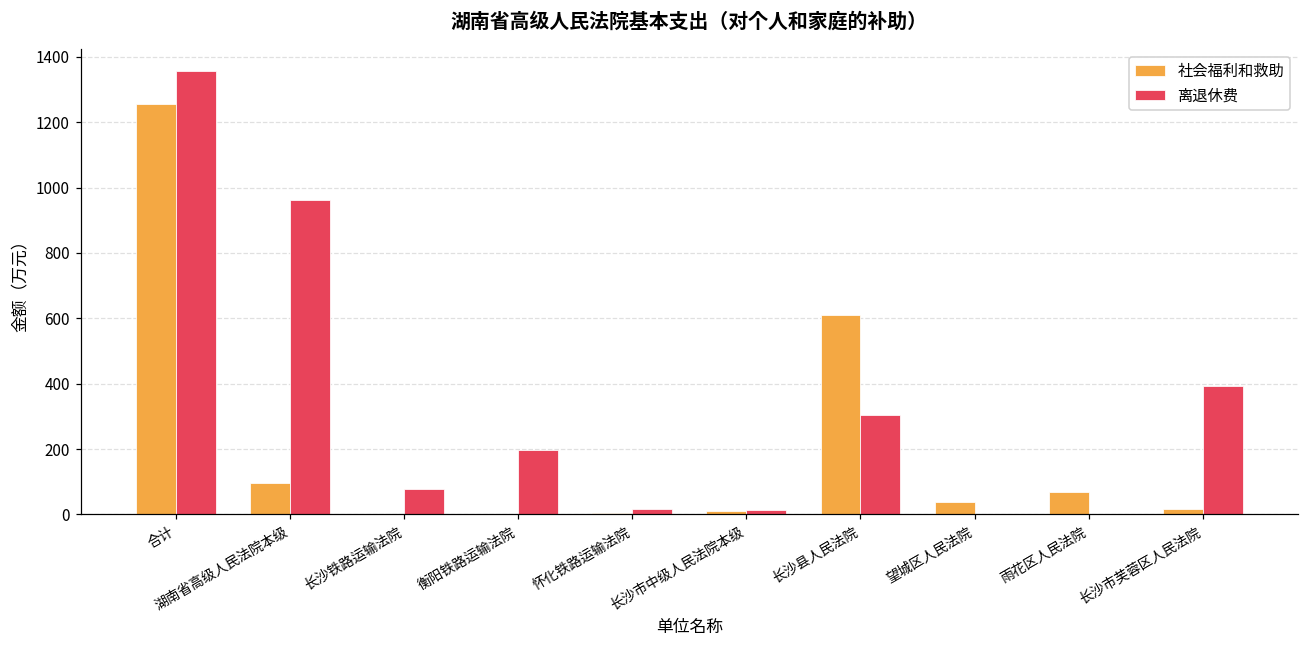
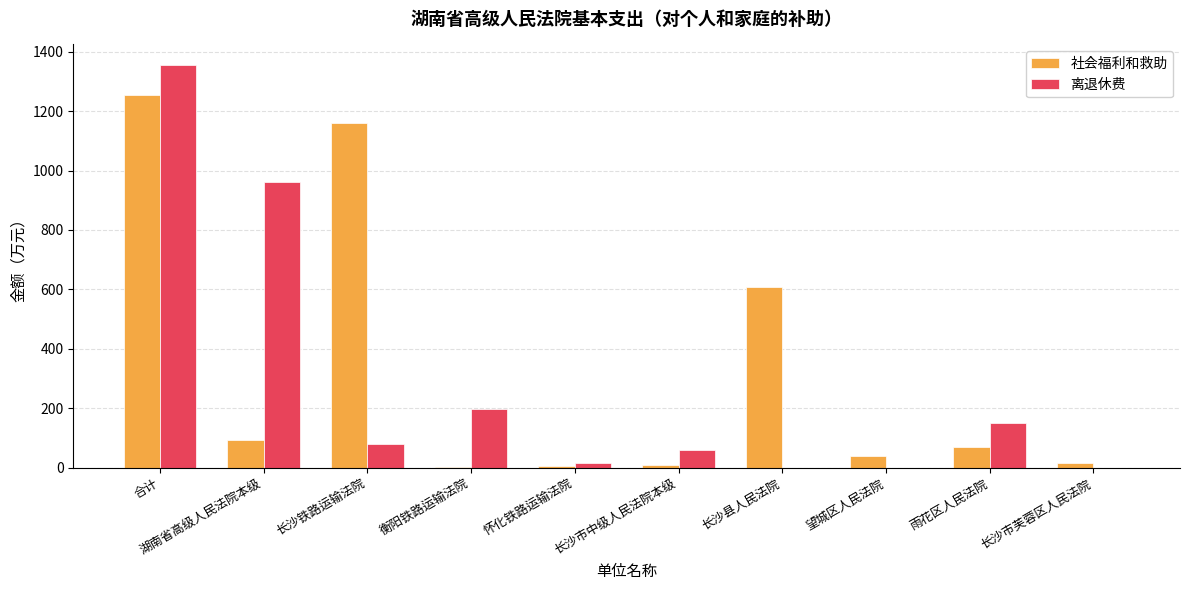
社会福利和救助, 长沙铁路运输法院: 0 -> 1160
离退休费, 长沙市中级人民法院本级: 10 -> 60
离退休费, 长沙县人民法院: 310 -> 0
离退休费, 雨花区人民法院: 0 -> 150
离退休费, 长沙市芙蓉区人民法院: 390 -> 0
